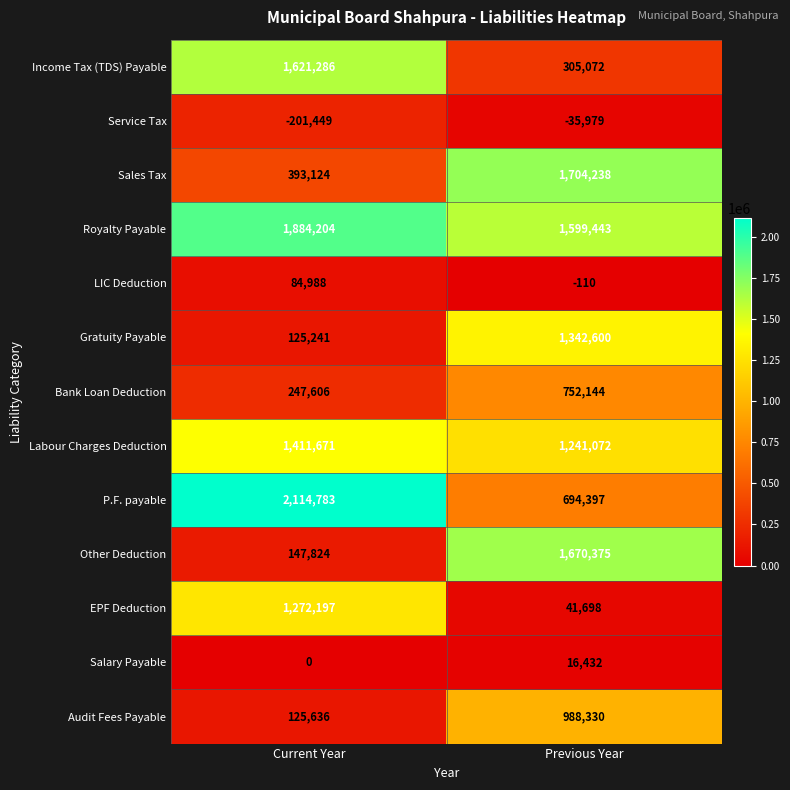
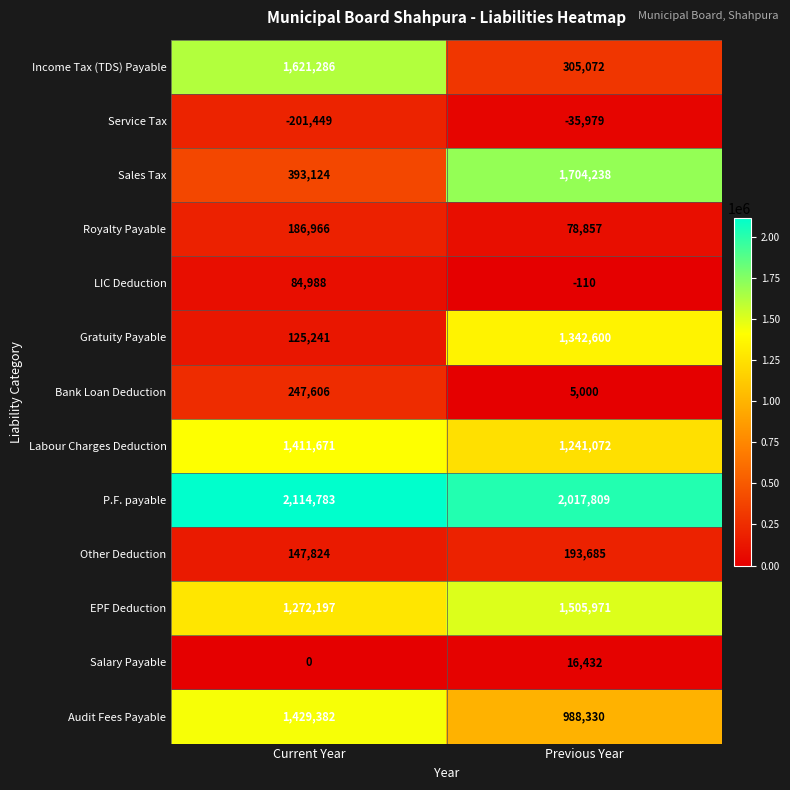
Royalty Payable, Current Year: 1,884,204 -> 186,966
Royalty Payable, Previous Year: 1,599,443 -> 78,857
Bank Loan Deduction, Previous Year: 752,144 -> 5,000
P.F. payable, Previous Year: 694,397 -> 2,017,809
Other Deduction, Previous Year: 1,670,375 -> 193,685
EPF Deduction, Previous Year: 41,698 -> 1,505,971
Audit Fees Payable, Current Year: 125,636 -> 1,429,382
